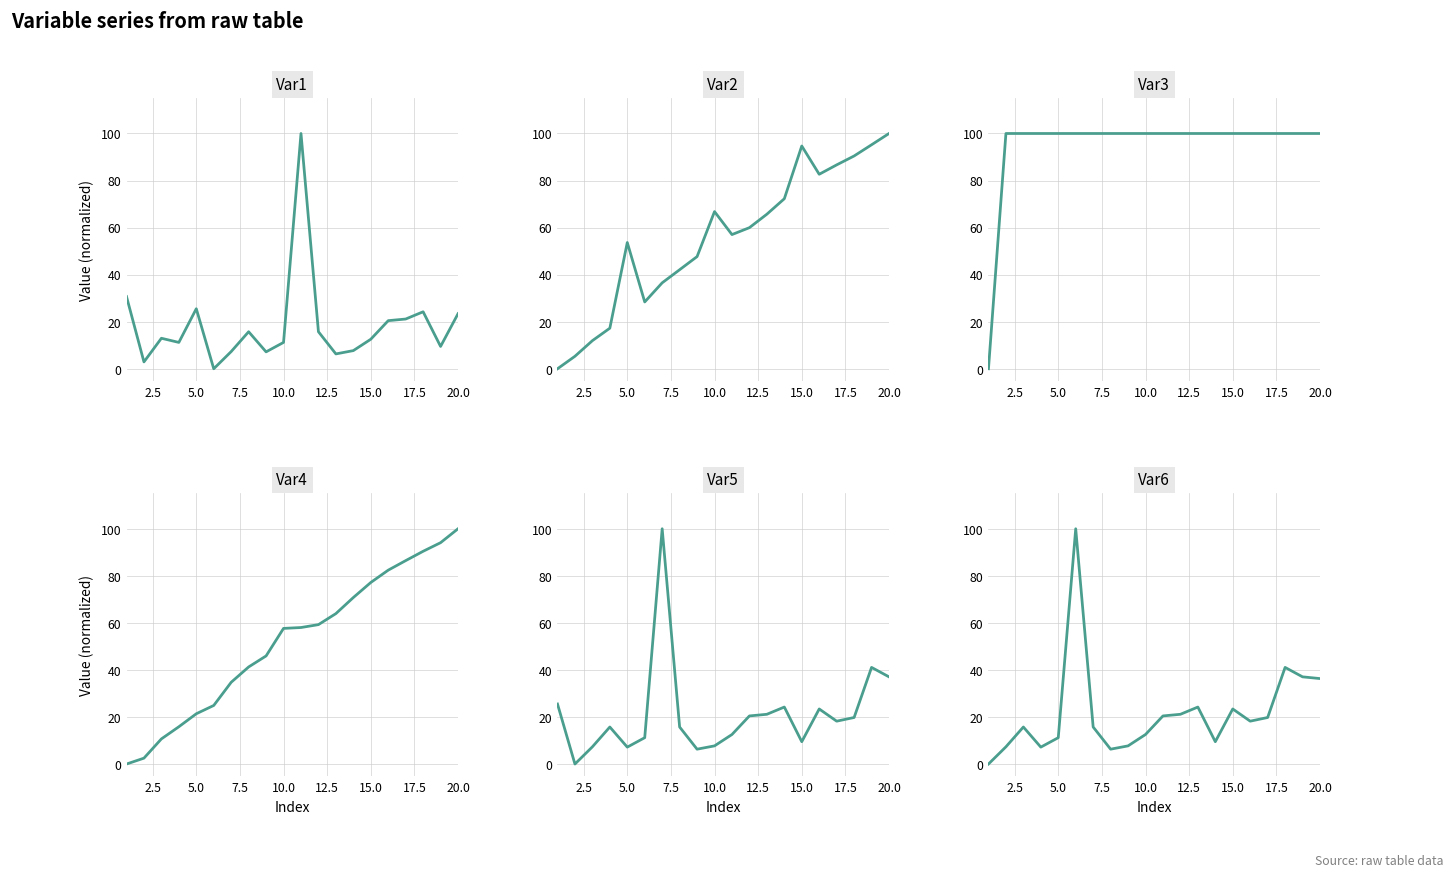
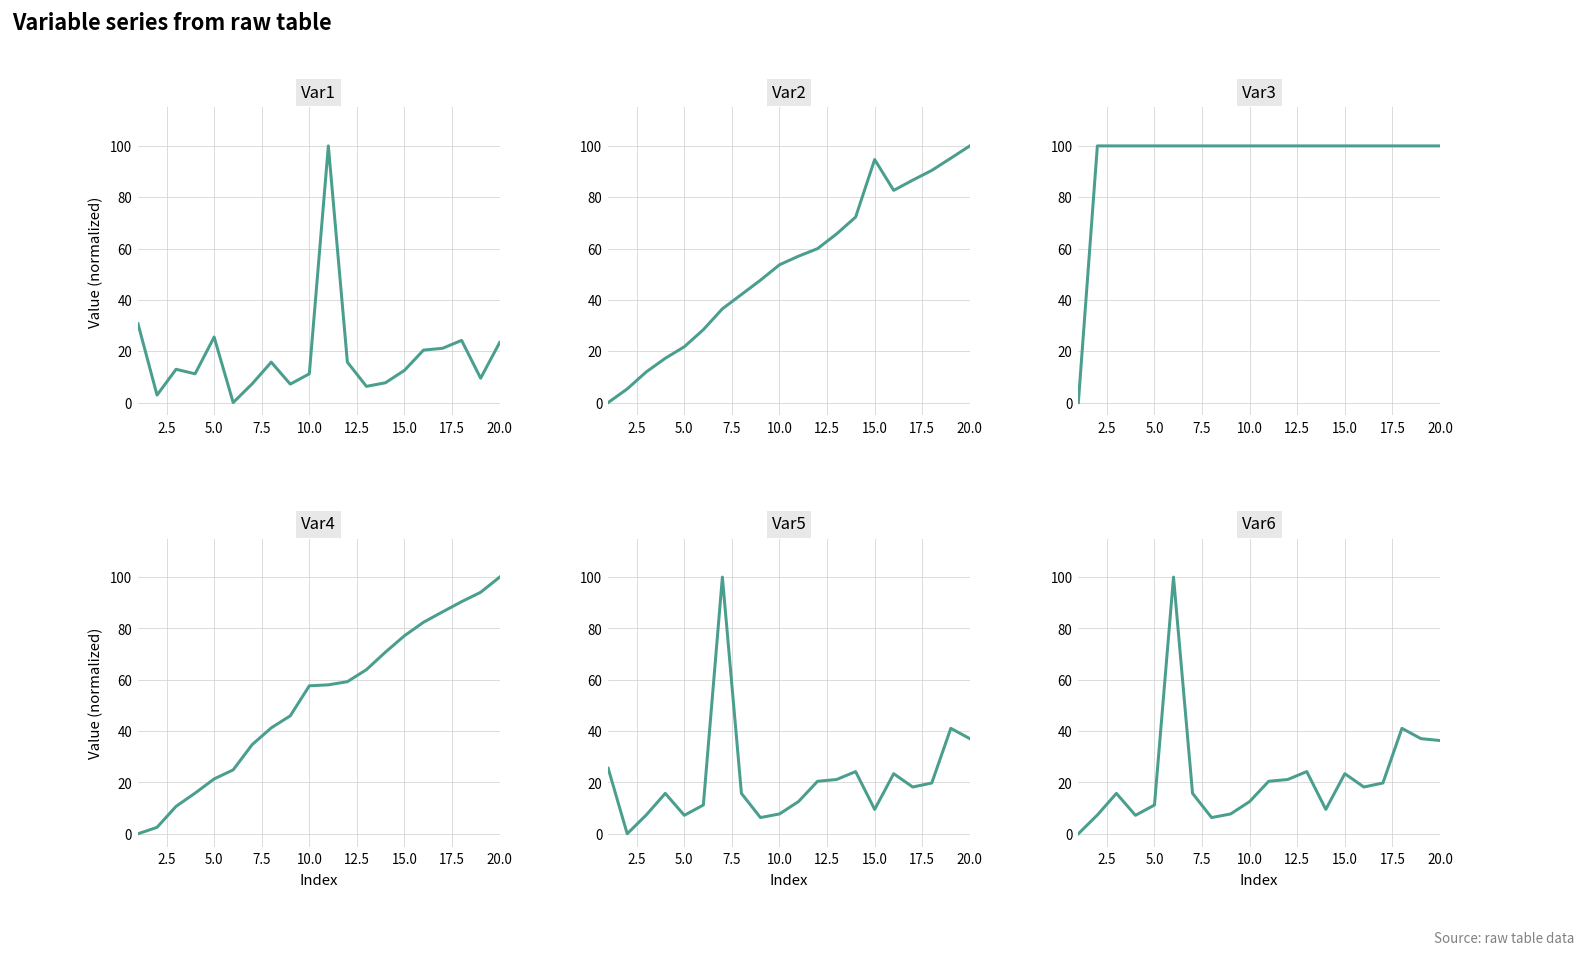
Var2, 5.0: 54 -> 22
Var2, 10.0: 67 -> 54
